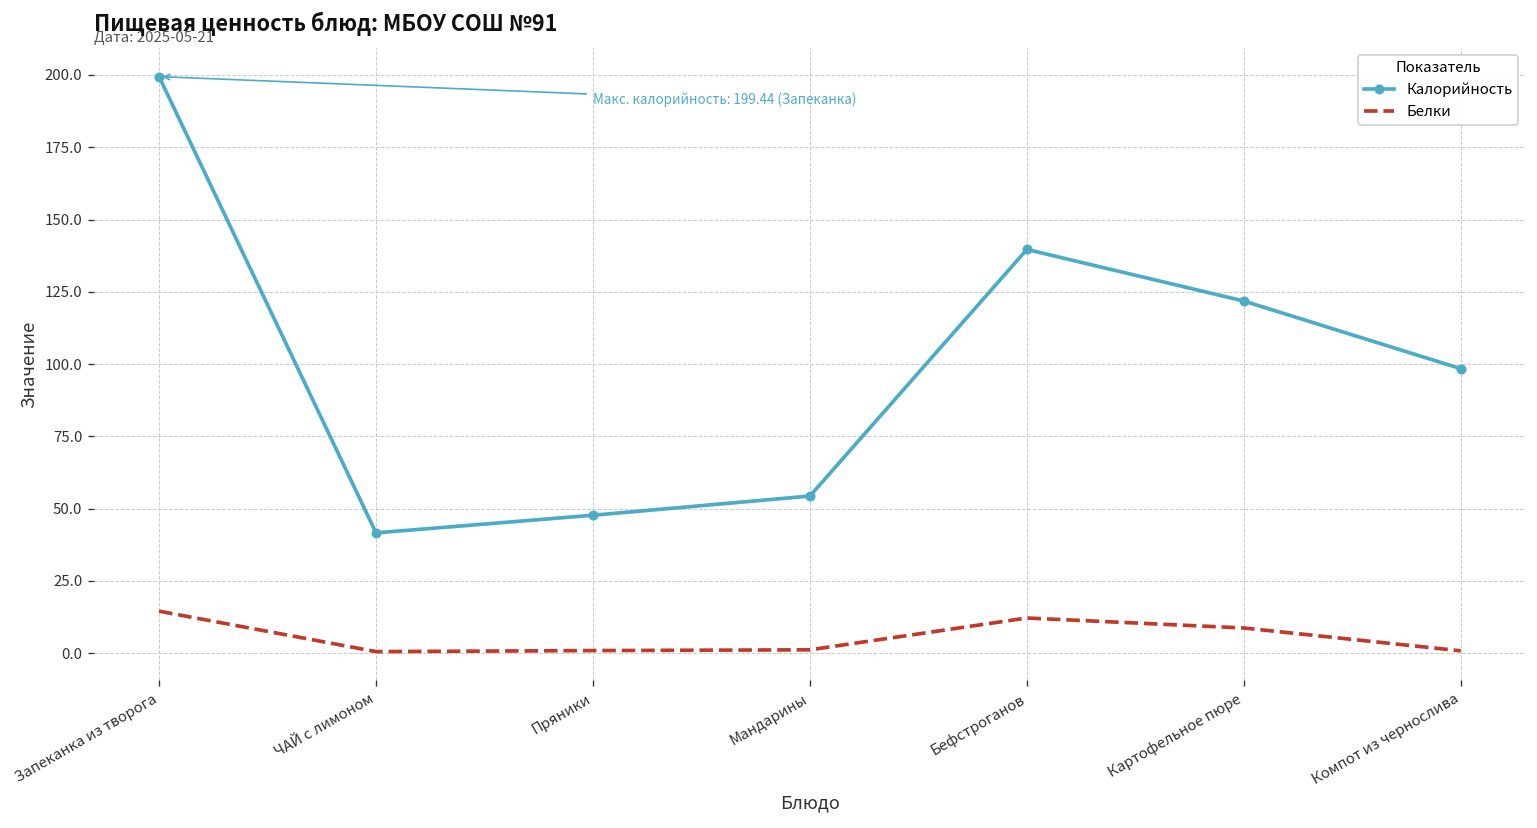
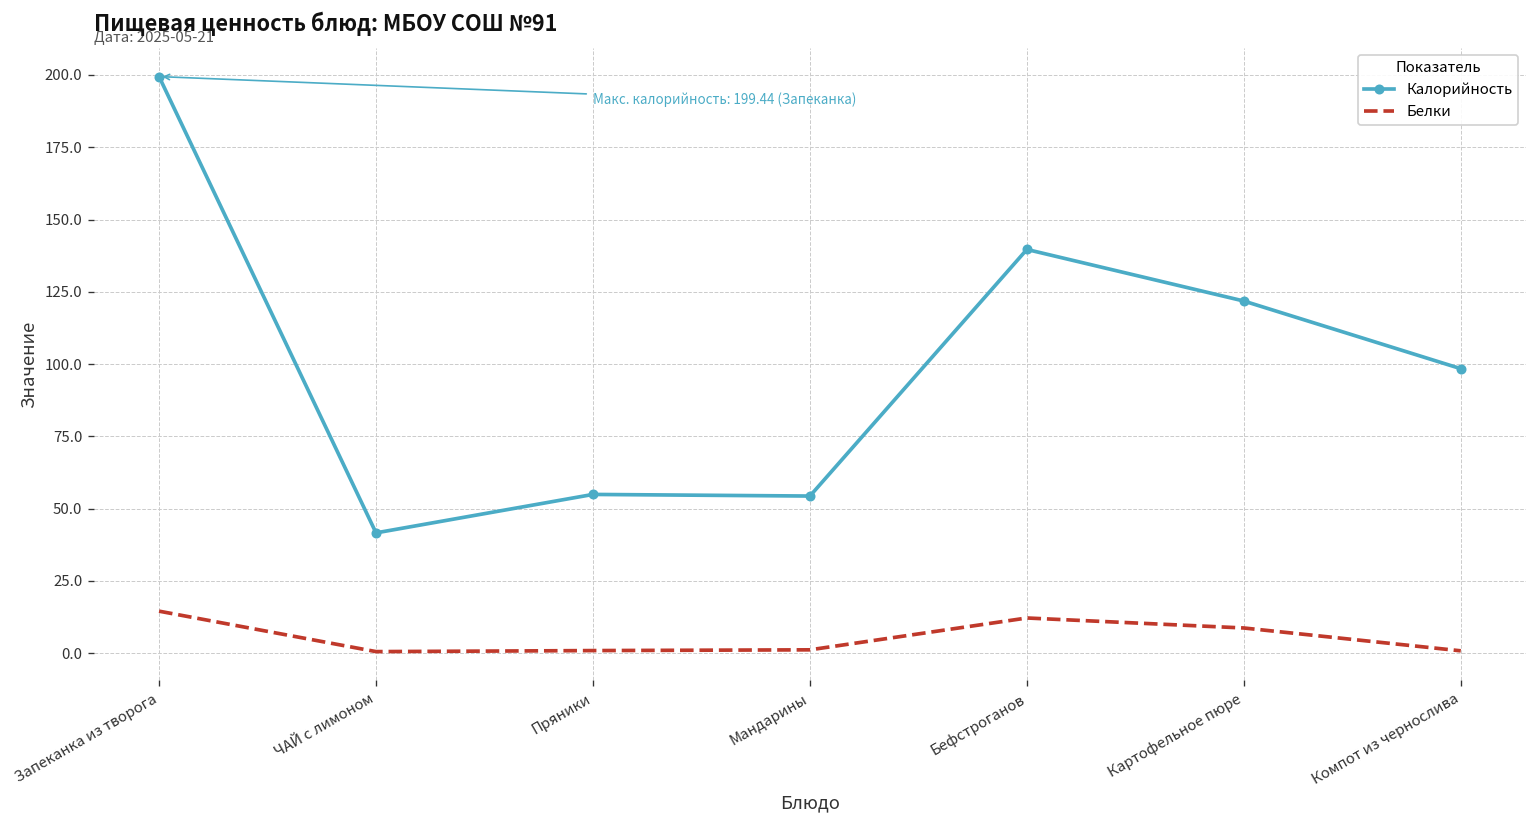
Калорийность, Пряники: 48 -> 55
